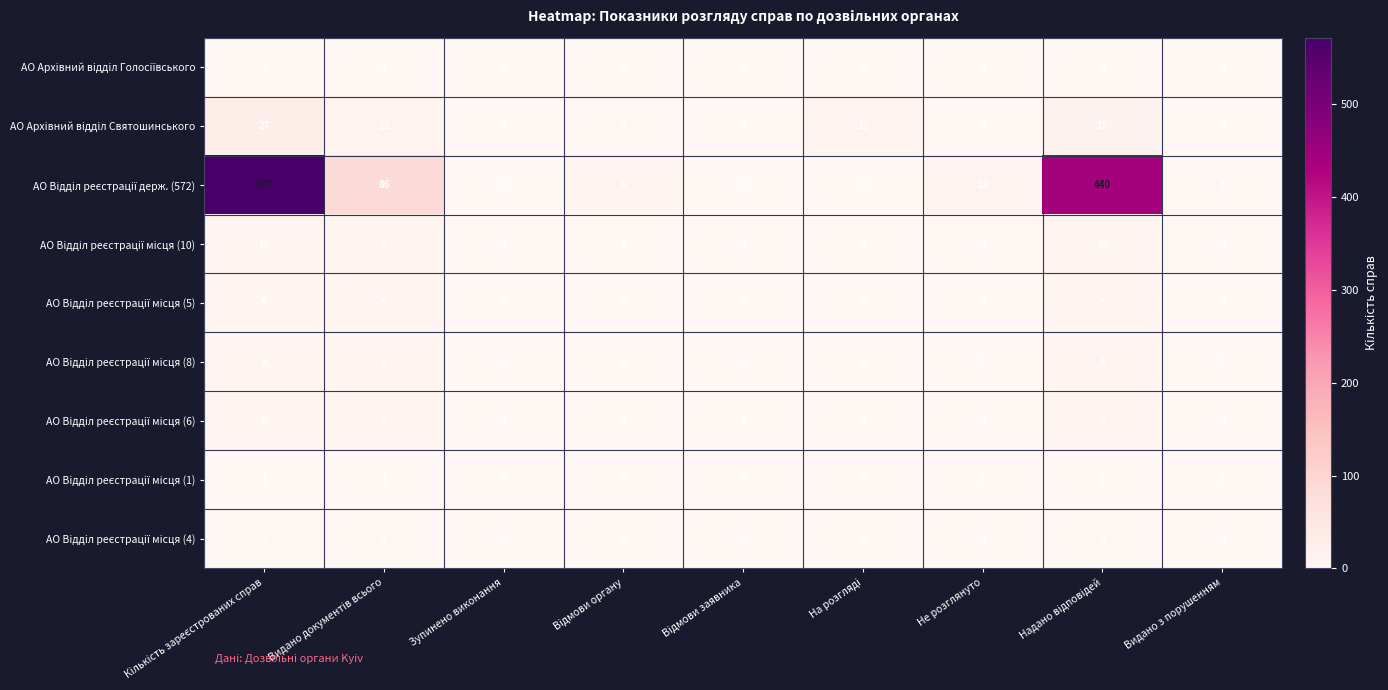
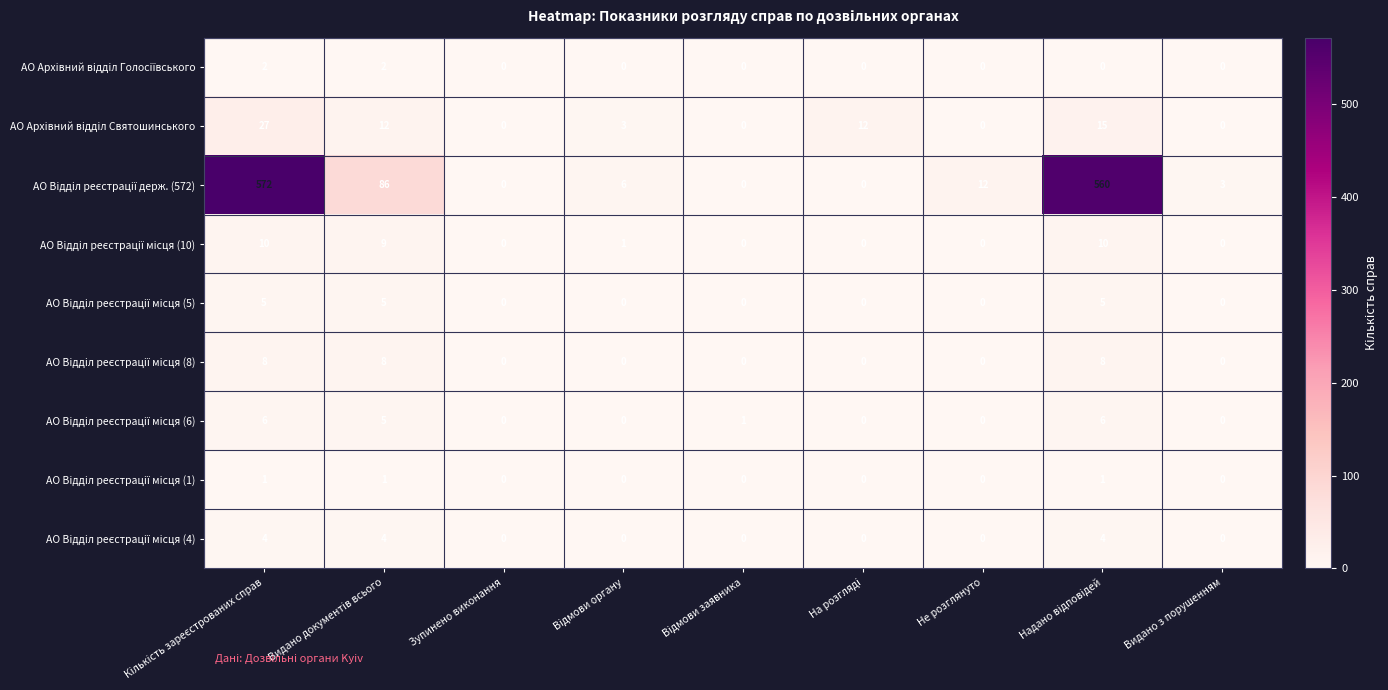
АО Відділ реєстрації держ. (572), Надано відповідей: 440 -> 560
